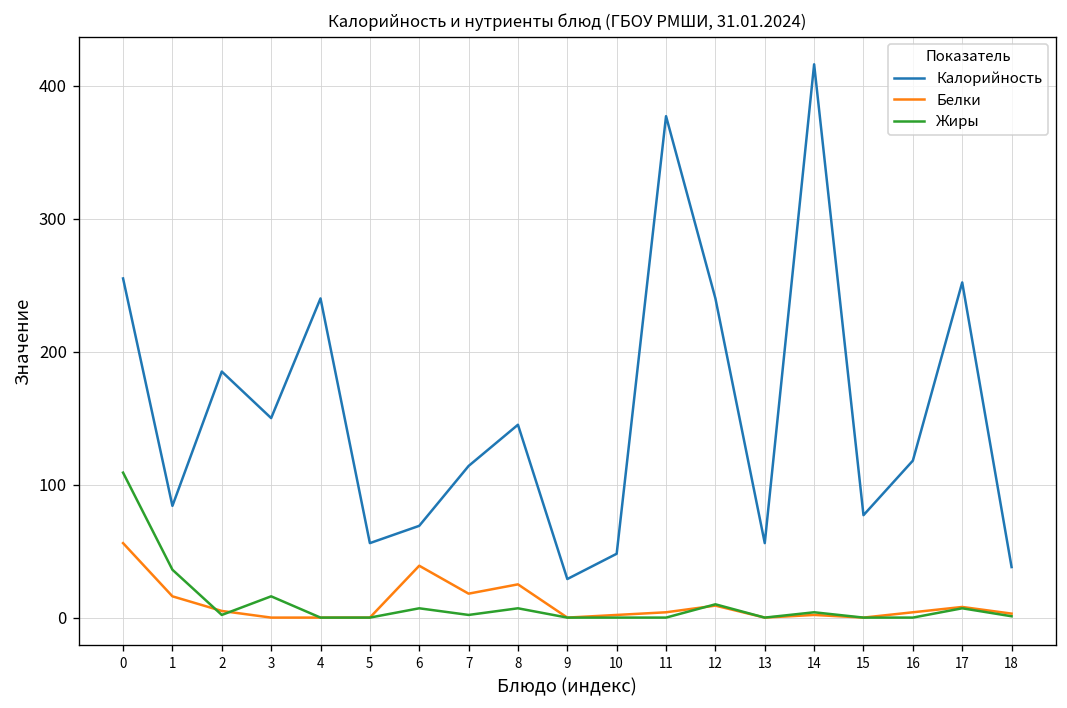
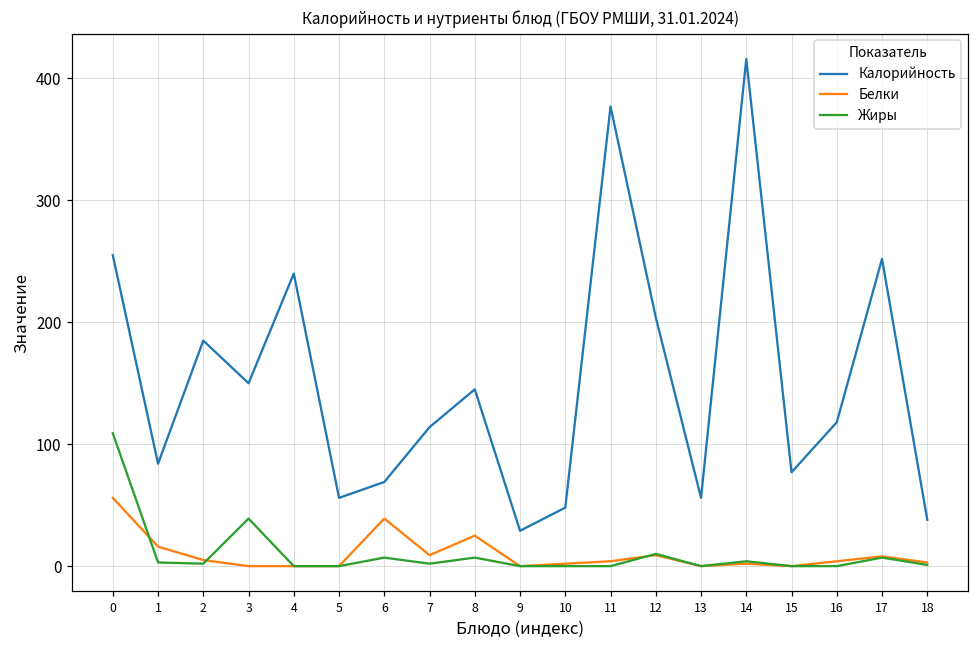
Жиры, 1: 36 -> 3
Жиры, 3: 16 -> 39
Белки, 7: 18 -> 9
Калорийность, 12: 240 -> 204
